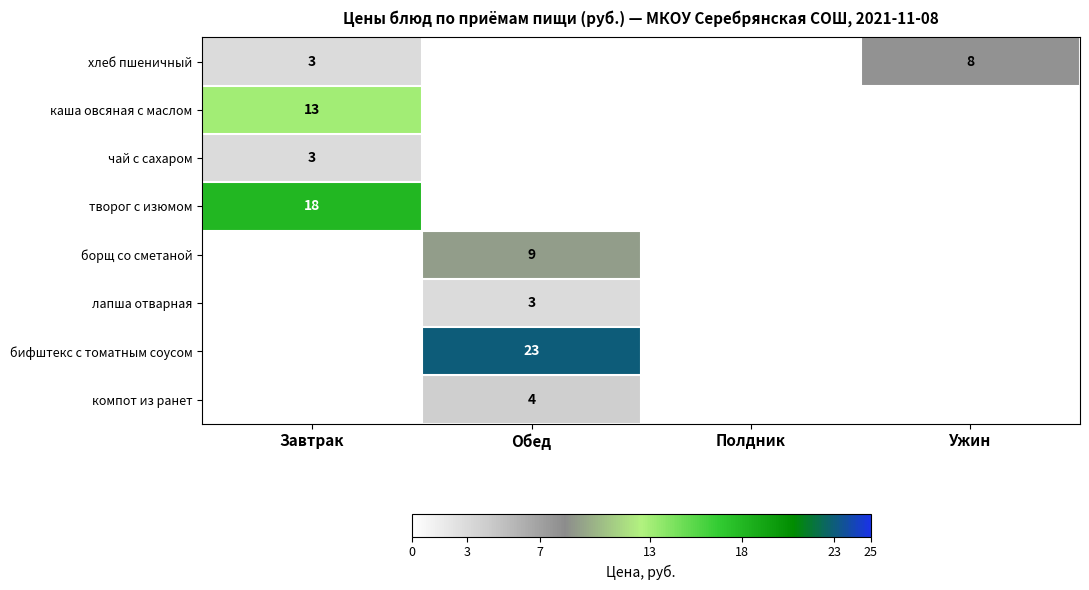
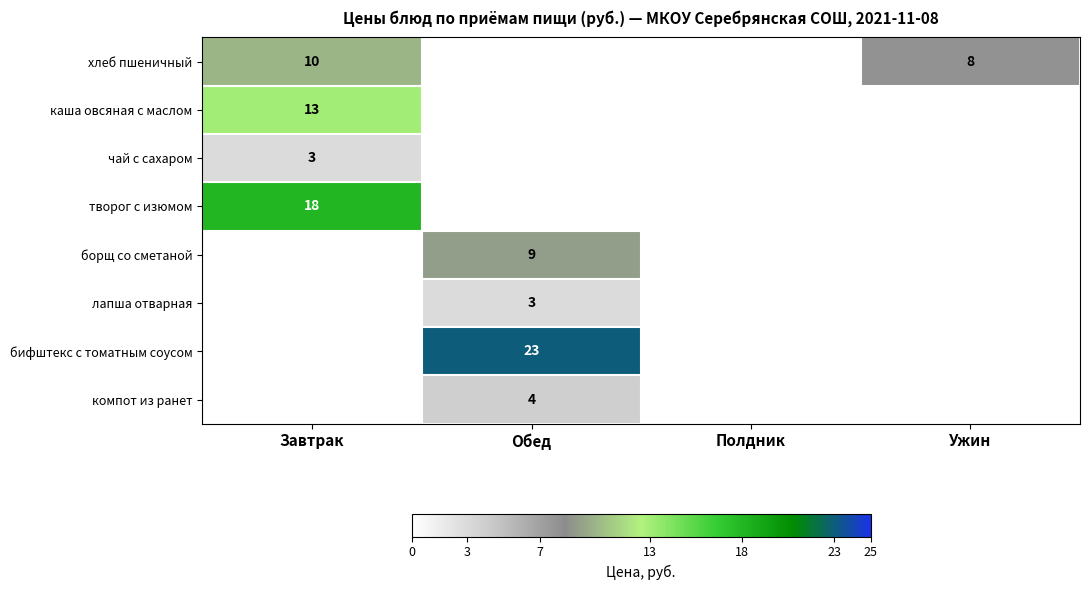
хлеб пшеничный, Завтрак: 3 -> 10
